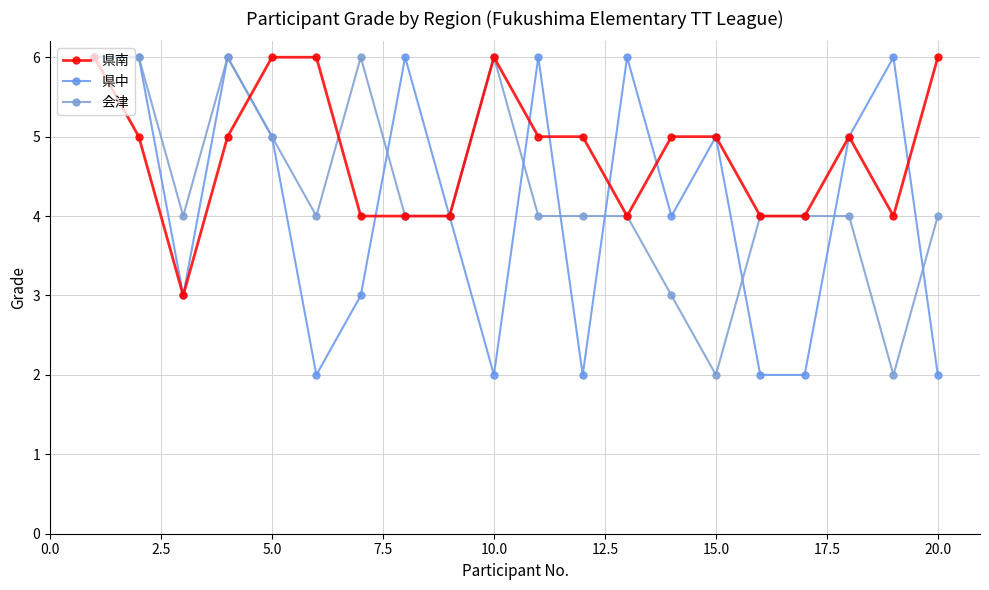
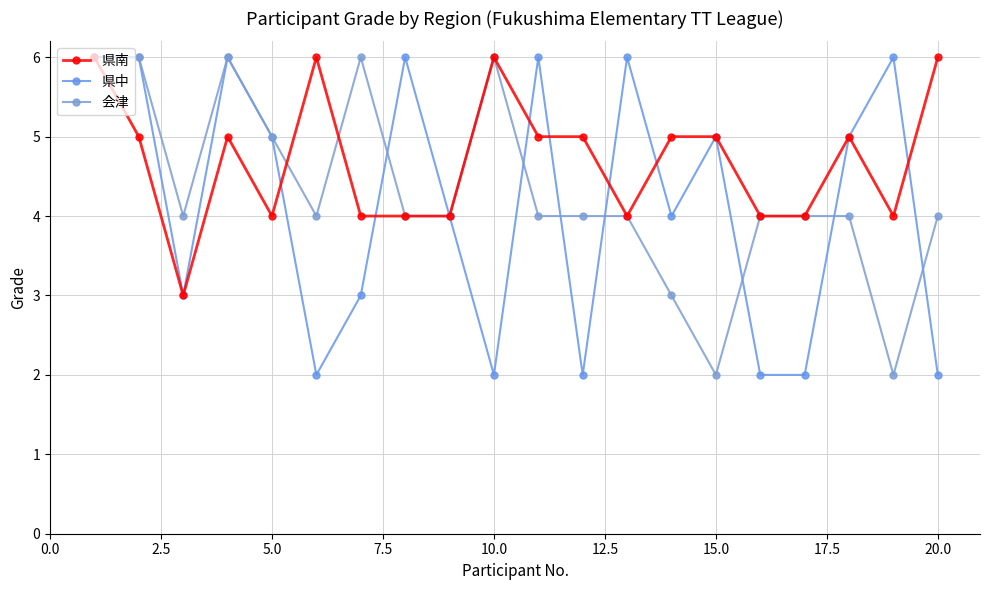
県南, 5.0: 6 -> 4
